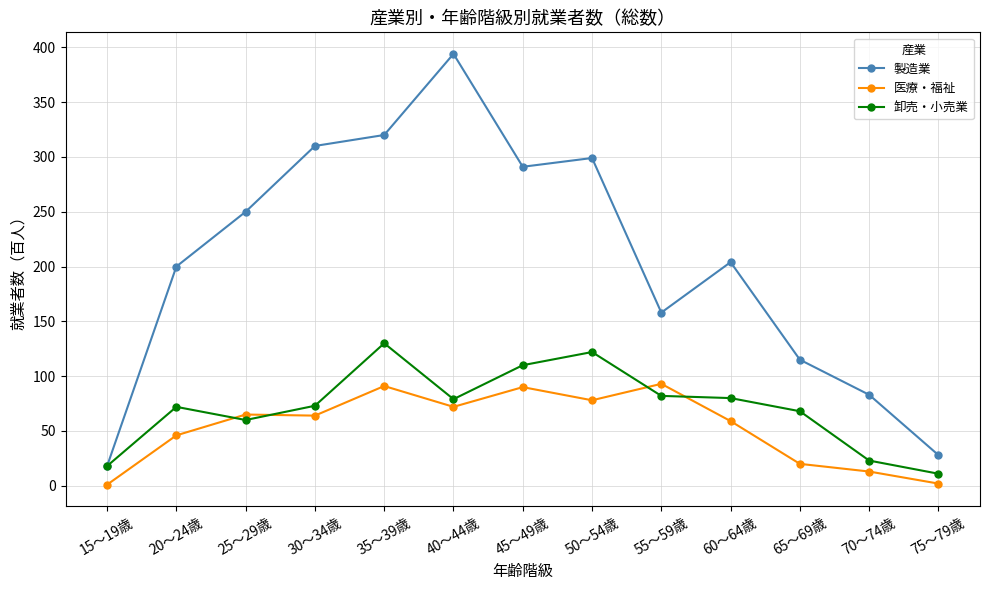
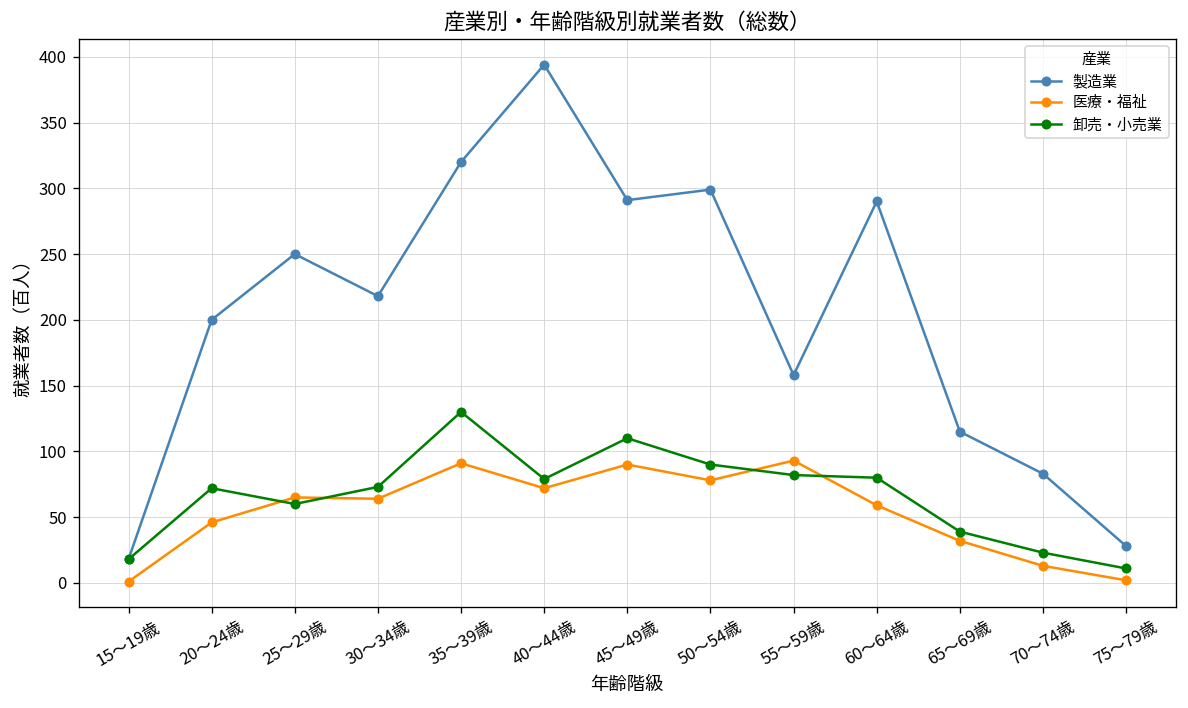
製造業, 30～34歳: 310 -> 218
卸売・小売業, 50～54歳: 122 -> 90
製造業, 60～64歳: 204 -> 290
医療・福祉, 65～69歳: 20 -> 32
卸売・小売業, 65～69歳: 68 -> 39
